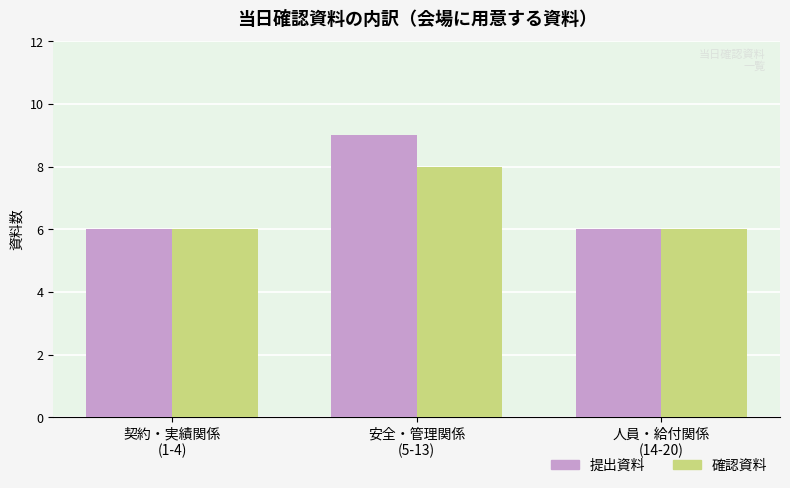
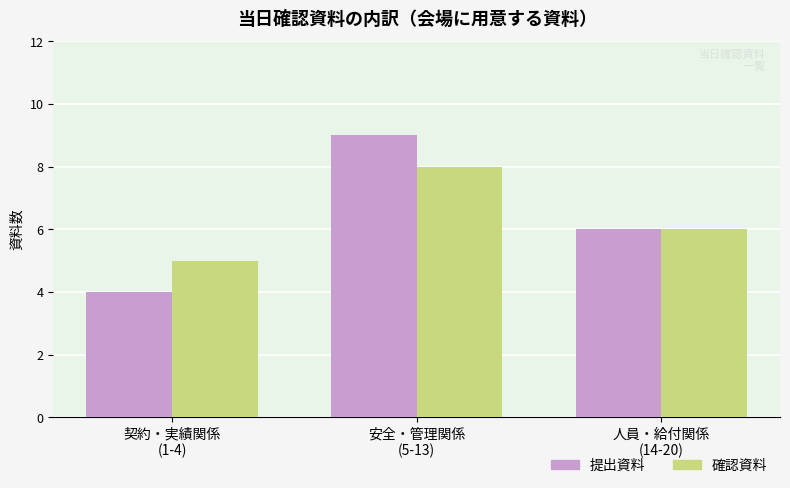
提出資料, 契約・実績関係 (1-4): 6 -> 4
確認資料, 契約・実績関係 (1-4): 6 -> 5
